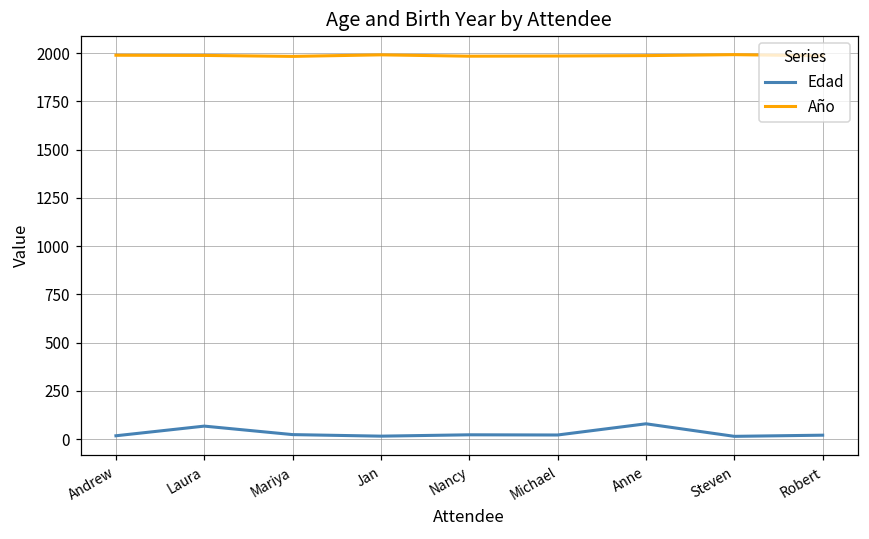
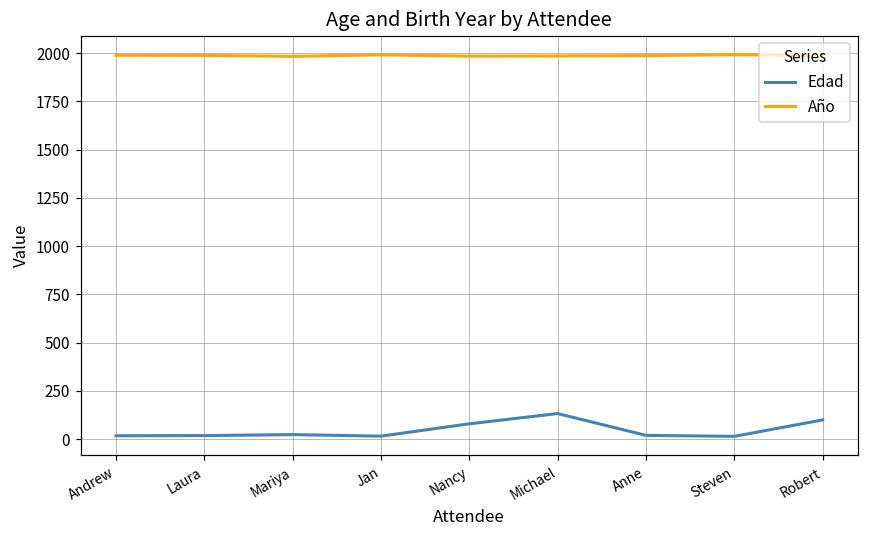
Edad, Laura: 70 -> 20
Edad, Nancy: 20 -> 80
Edad, Michael: 20 -> 130
Edad, Anne: 80 -> 20
Edad, Robert: 20 -> 100
